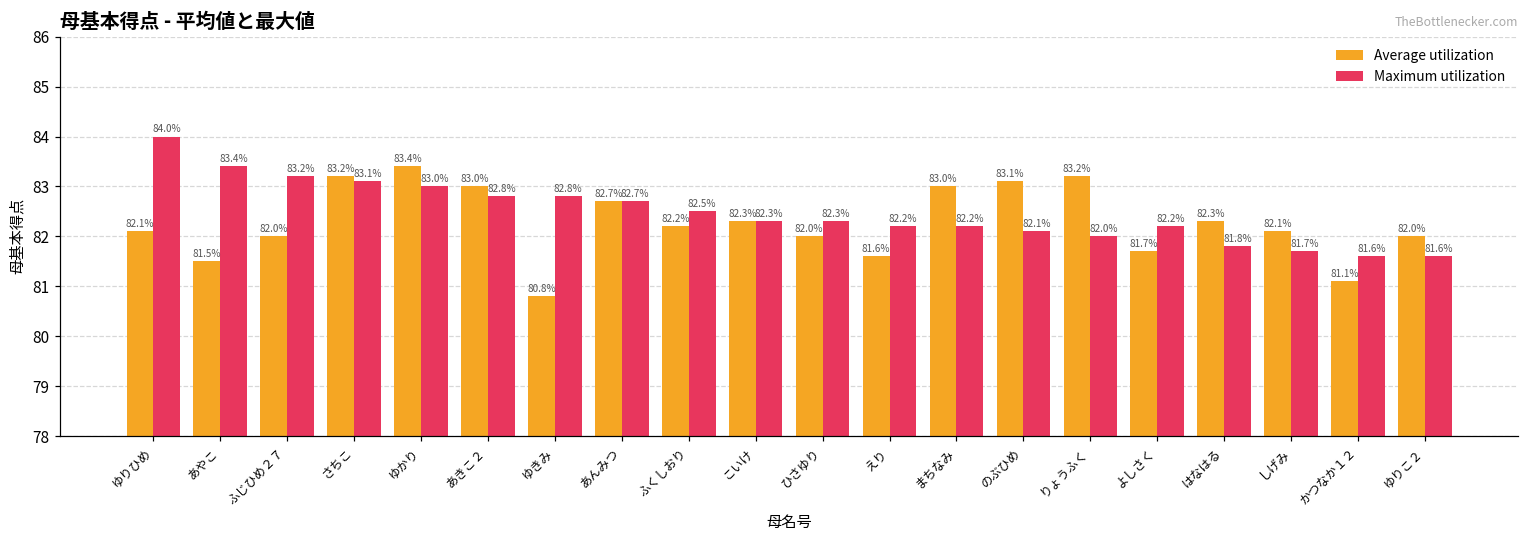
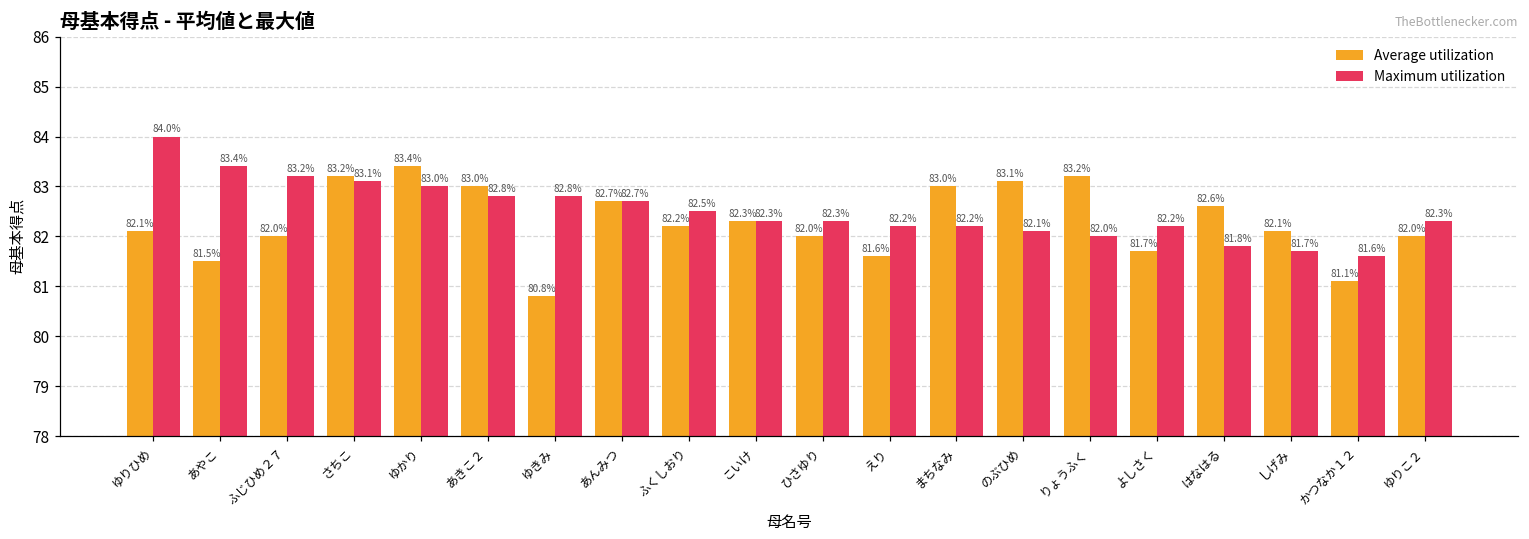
Average utilization, はなはる: 82.3% -> 82.6%
Maximum utilization, ゆりこ２: 81.6% -> 82.3%
